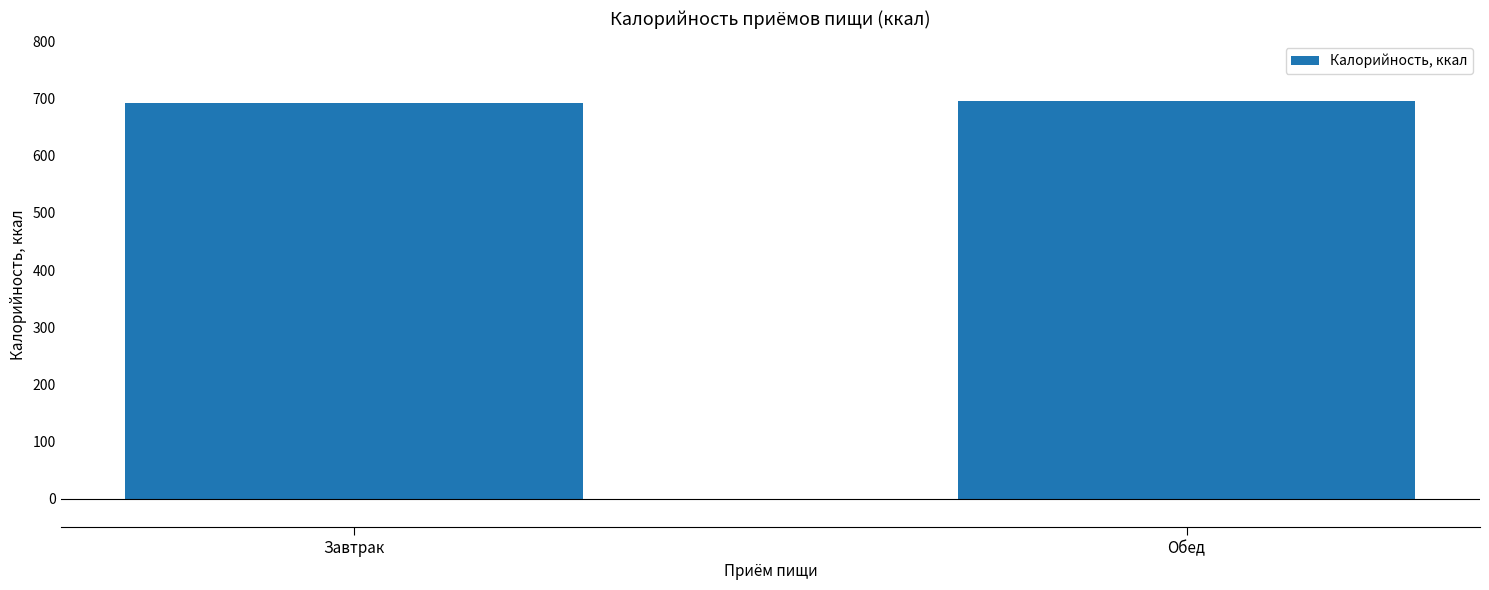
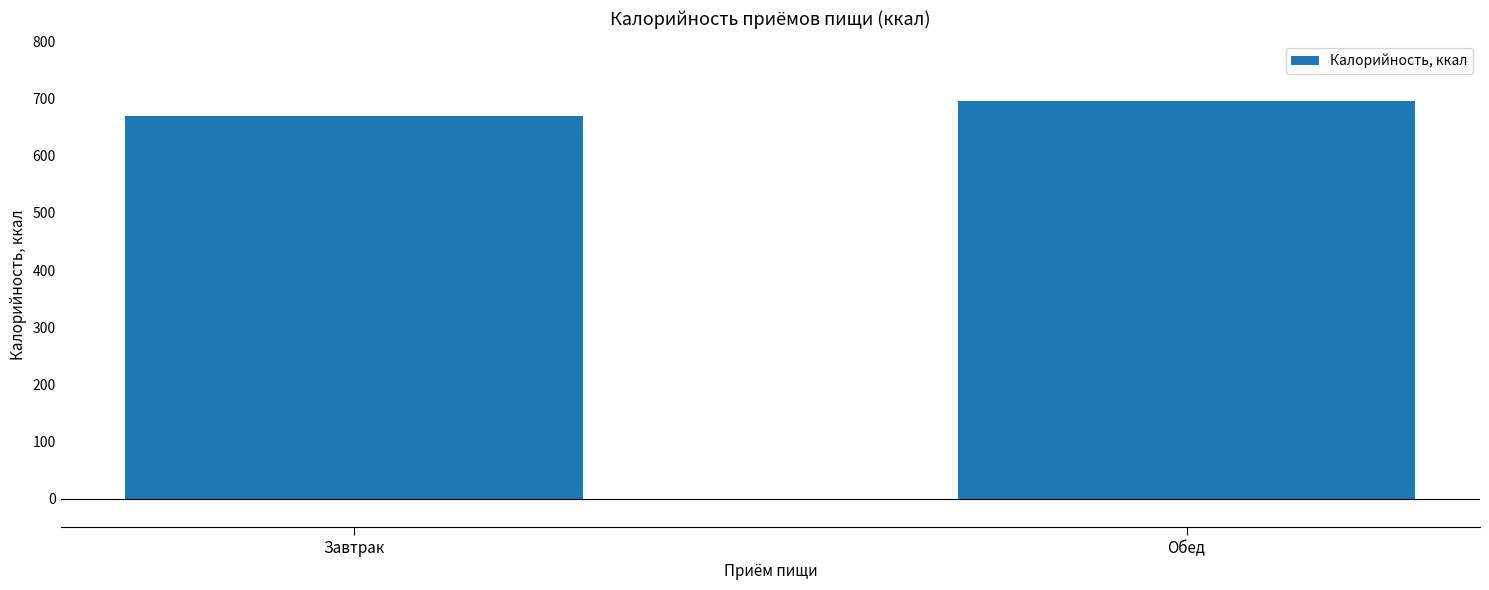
Завтрак: 690 -> 670
